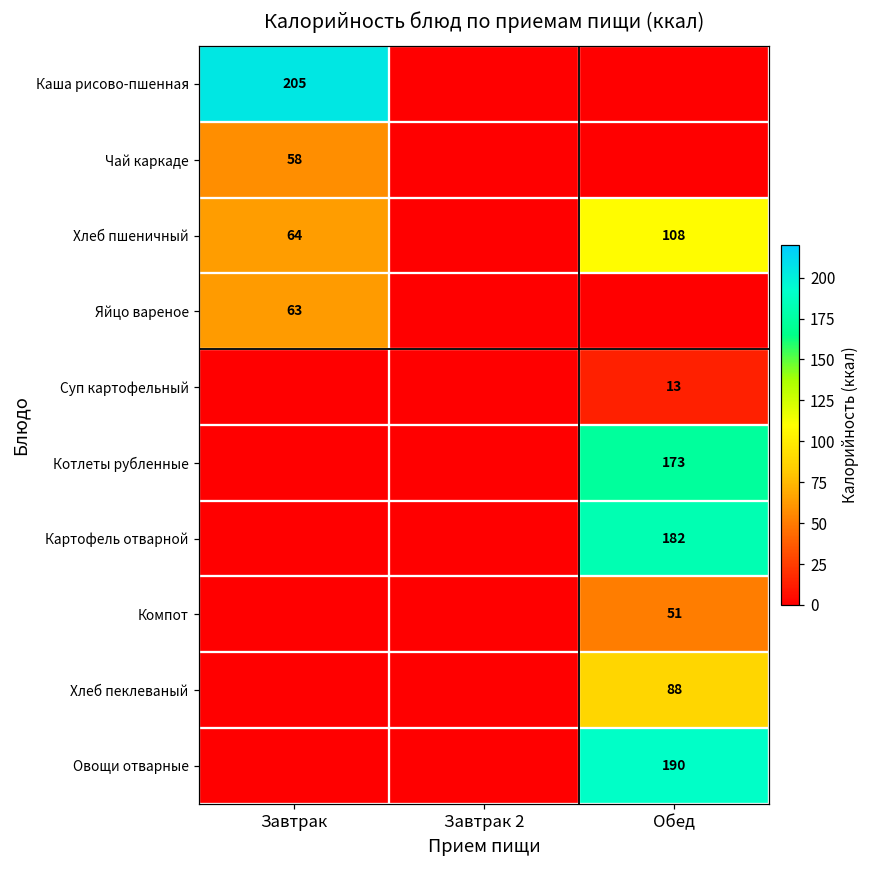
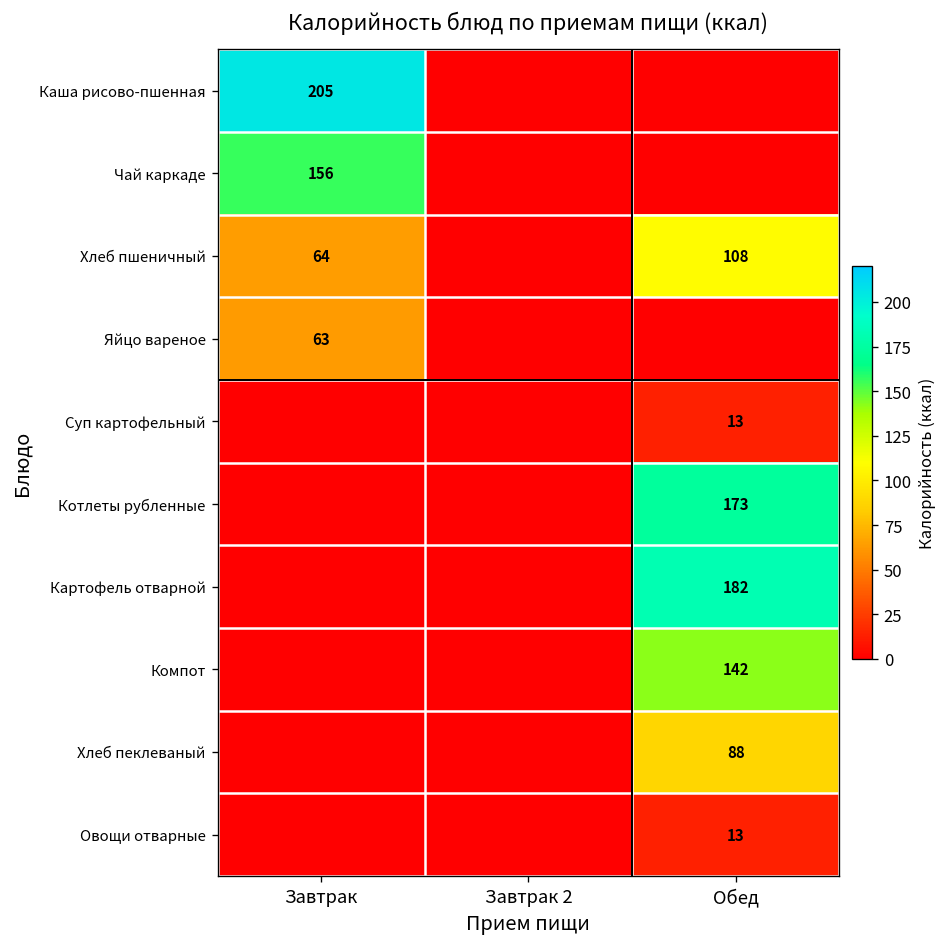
Чай каркаде, Завтрак: 58 -> 156
Компот, Обед: 51 -> 142
Овощи отварные, Обед: 190 -> 13
